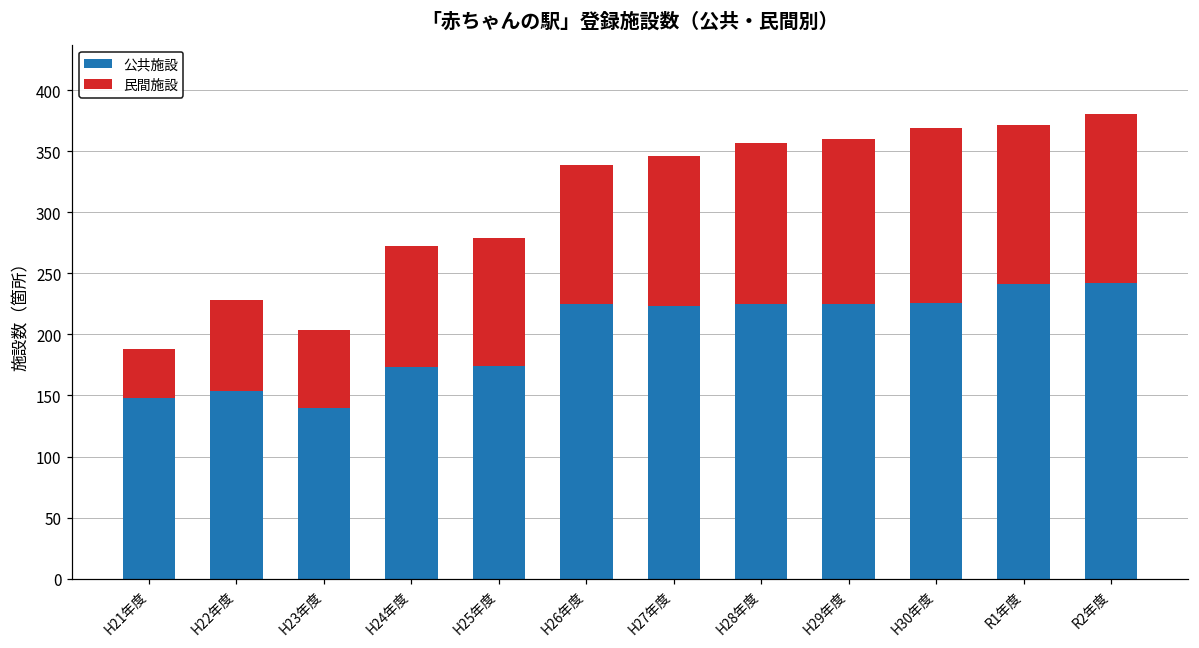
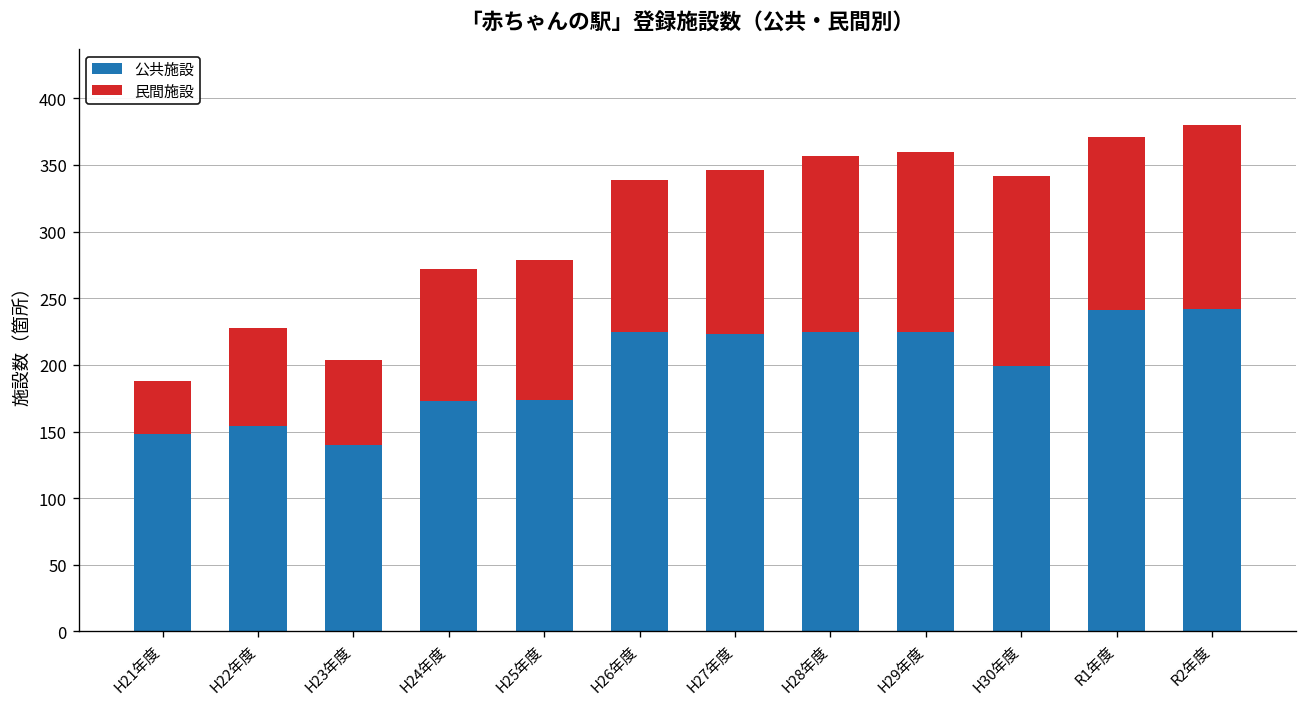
公共施設, H30年度: 226 -> 199
